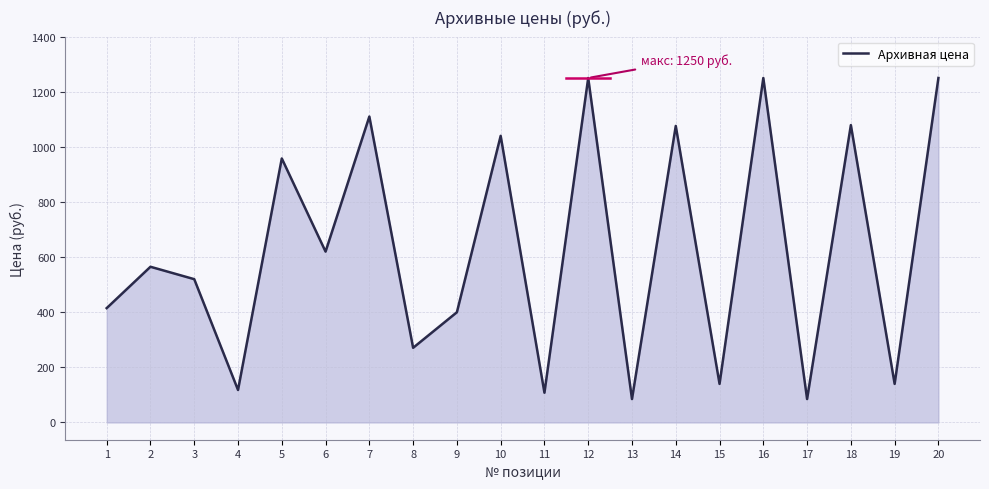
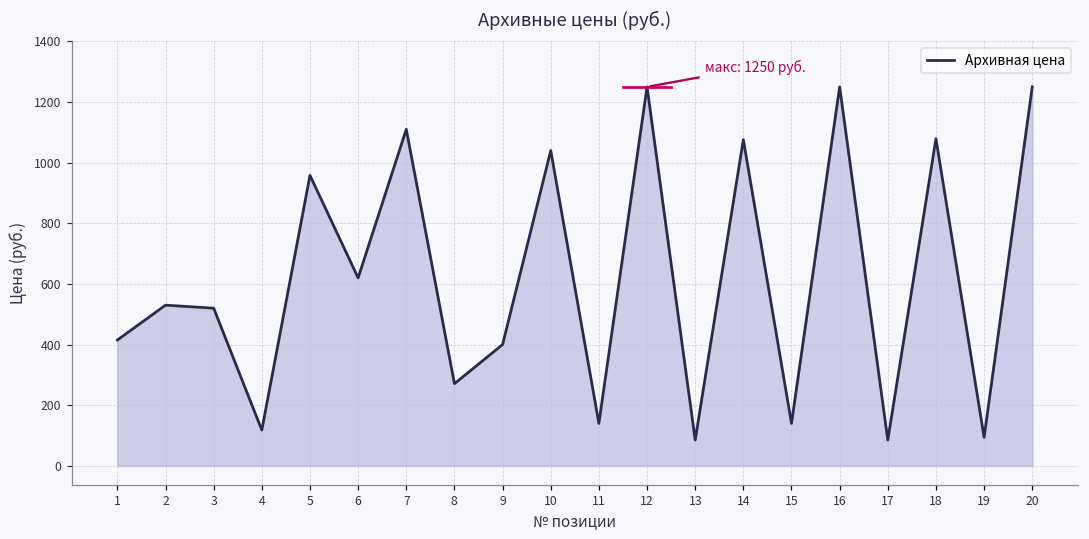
Архивная цена, 2: 570 -> 530
Архивная цена, 11: 110 -> 140
Архивная цена, 19: 140 -> 90
